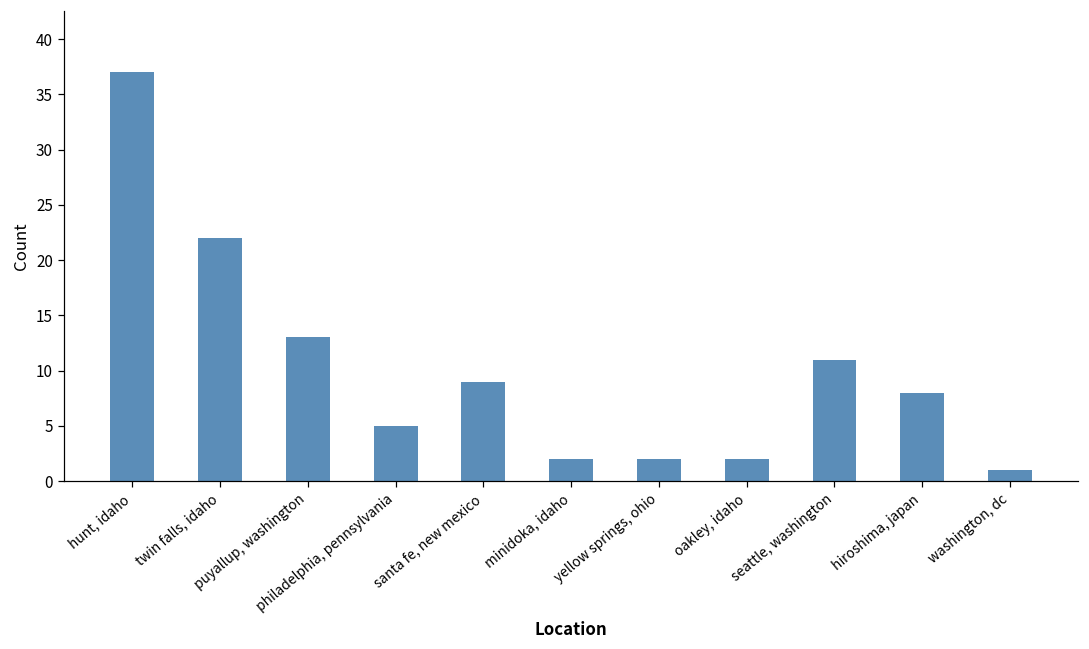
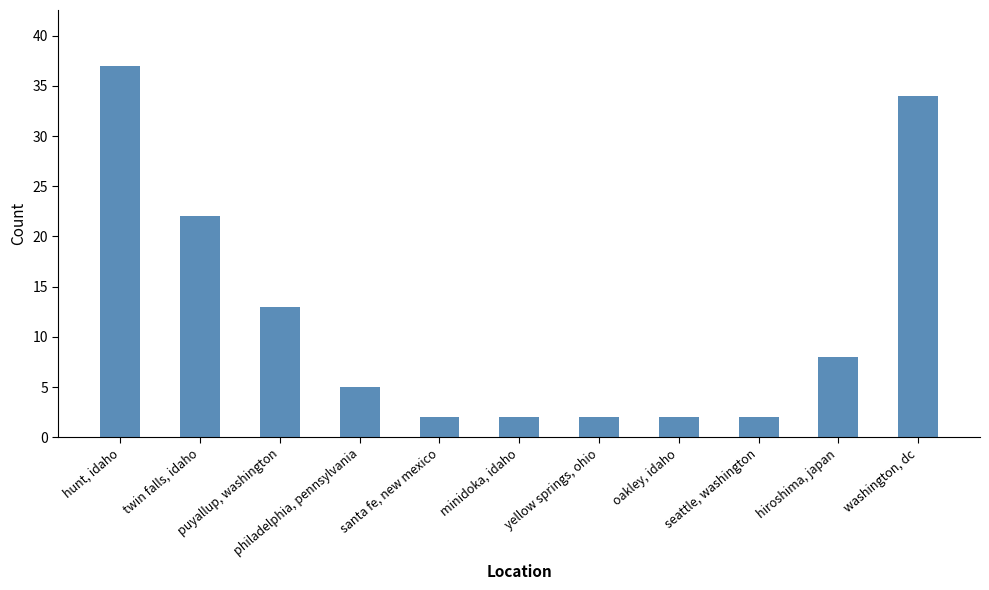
santa fe, new mexico: 9 -> 2
seattle, washington: 11 -> 2
washington, dc: 1 -> 34
